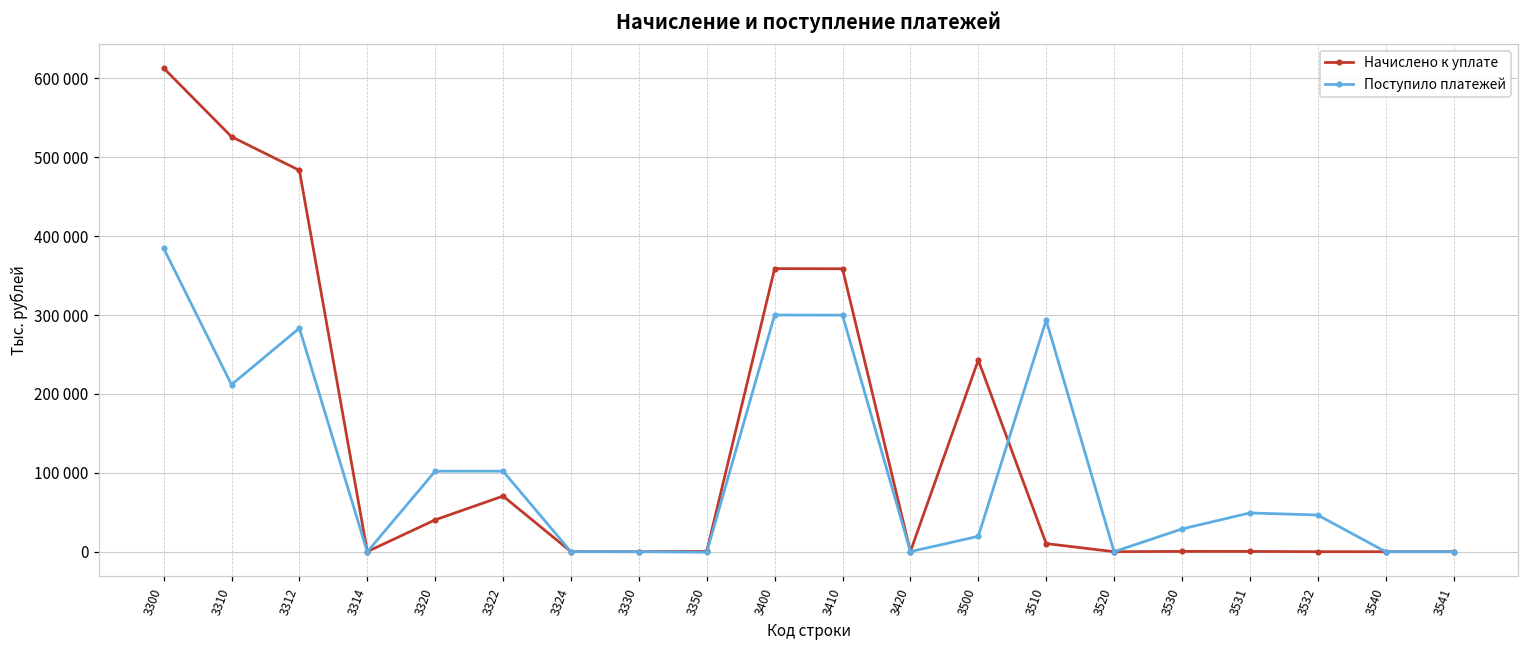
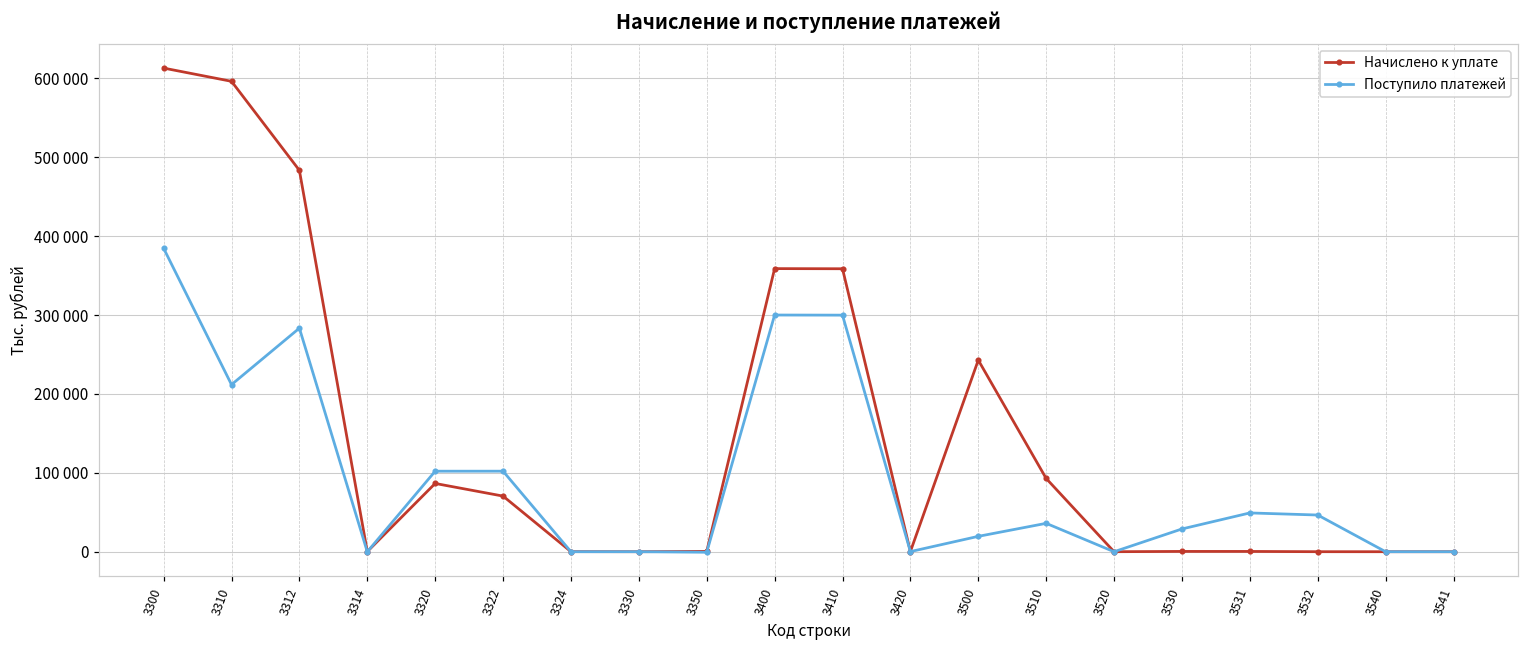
Начислено к уплате, 3310: 530000 -> 600000
Начислено к уплате, 3320: 40000 -> 90000
Начислено к уплате, 3510: 10000 -> 90000
Поступило платежей, 3510: 290000 -> 40000
